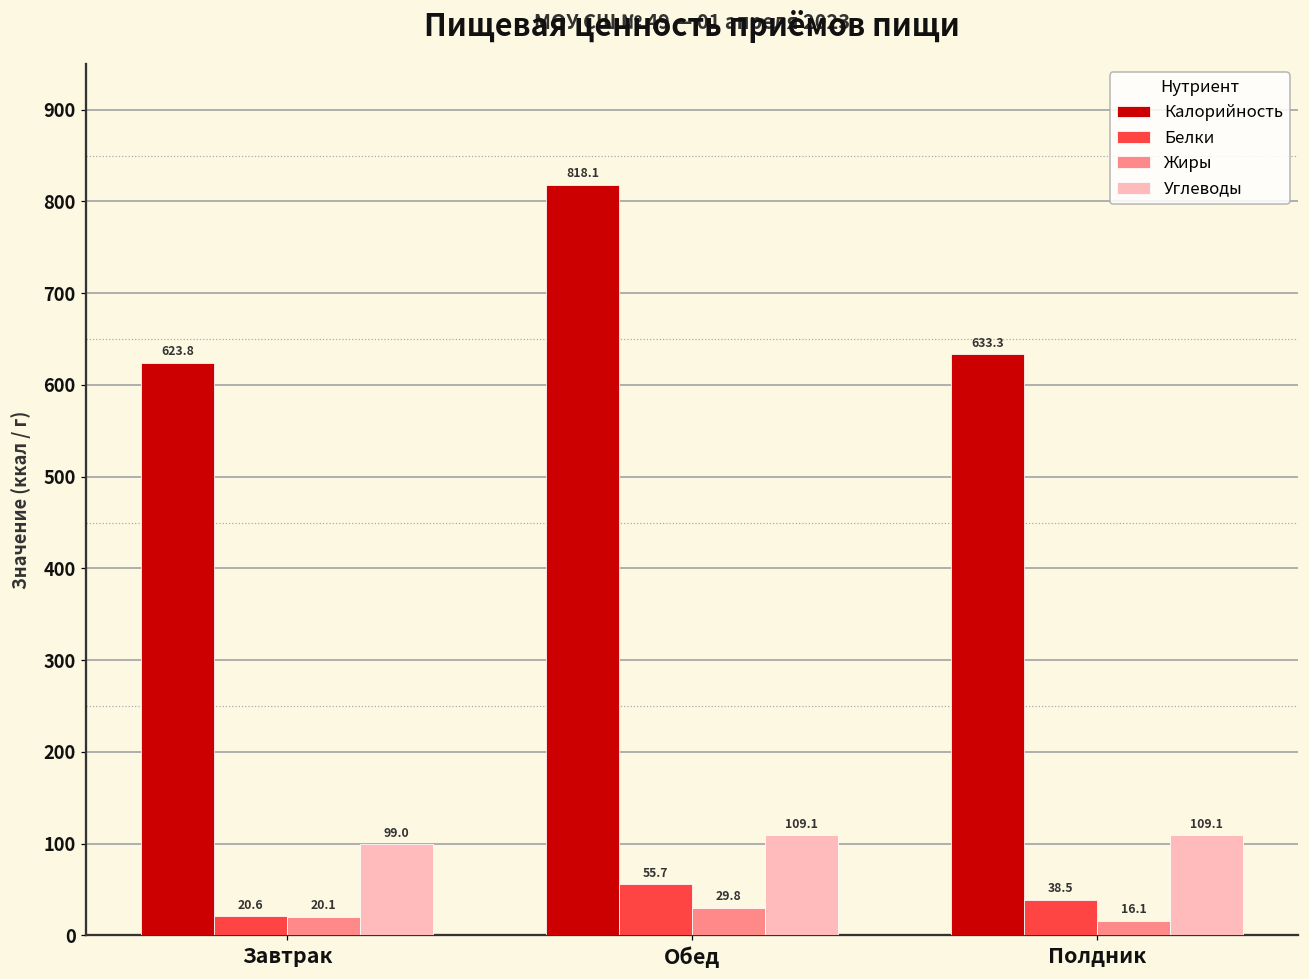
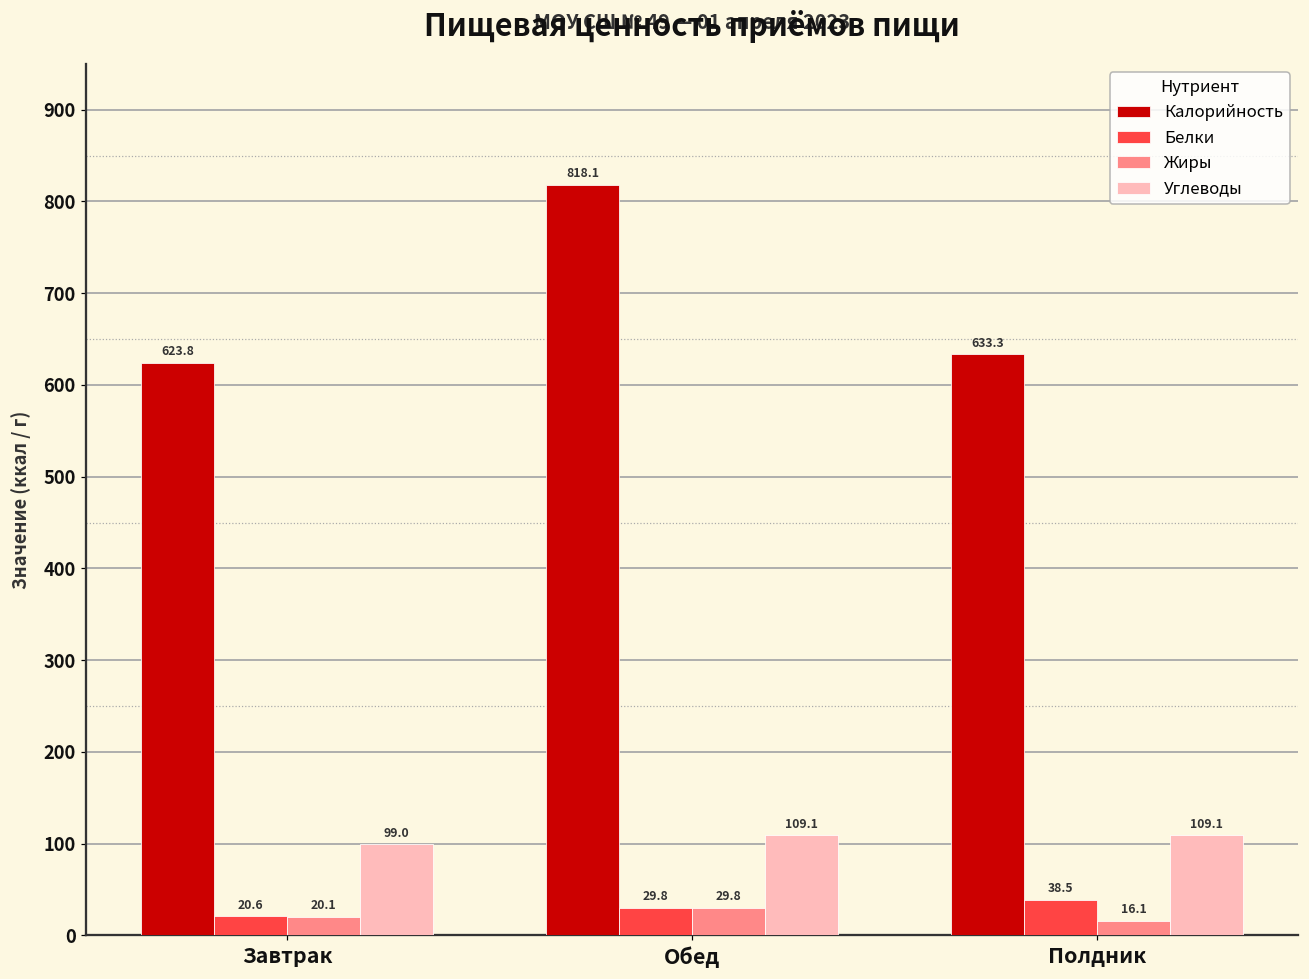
Белки, Обед: 55.7 -> 29.8
